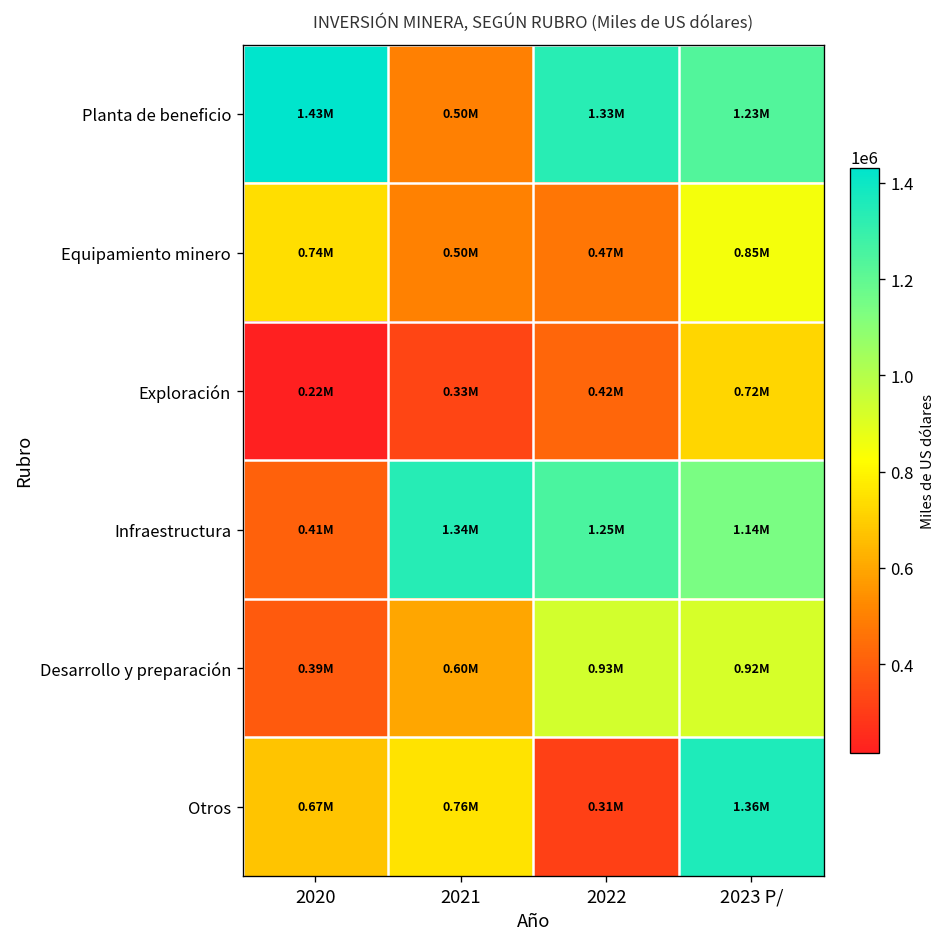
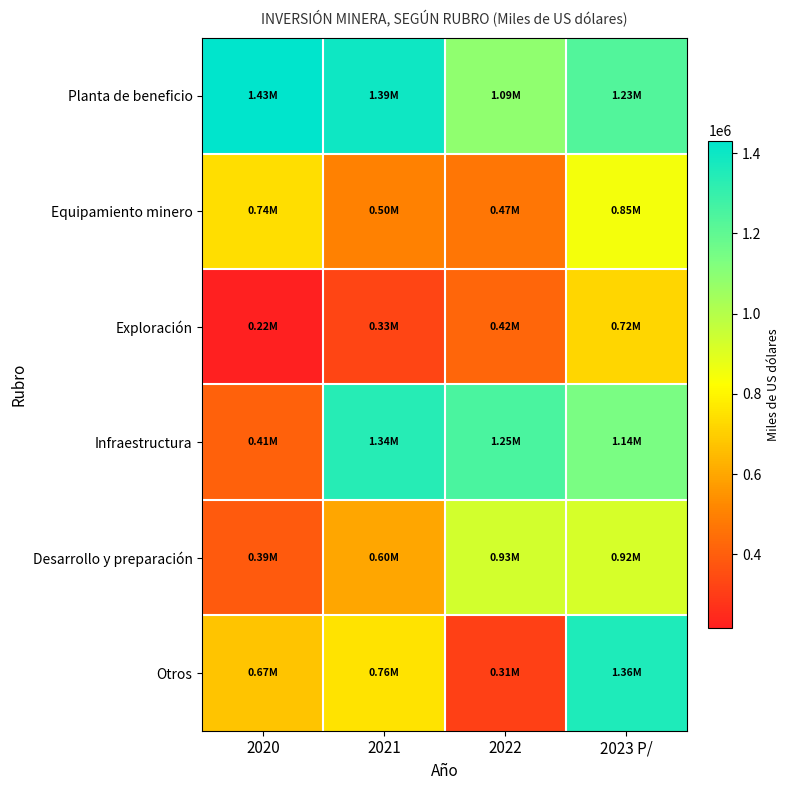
Planta de beneficio, 2021: 0.50M -> 1.39M
Planta de beneficio, 2022: 1.33M -> 1.09M
